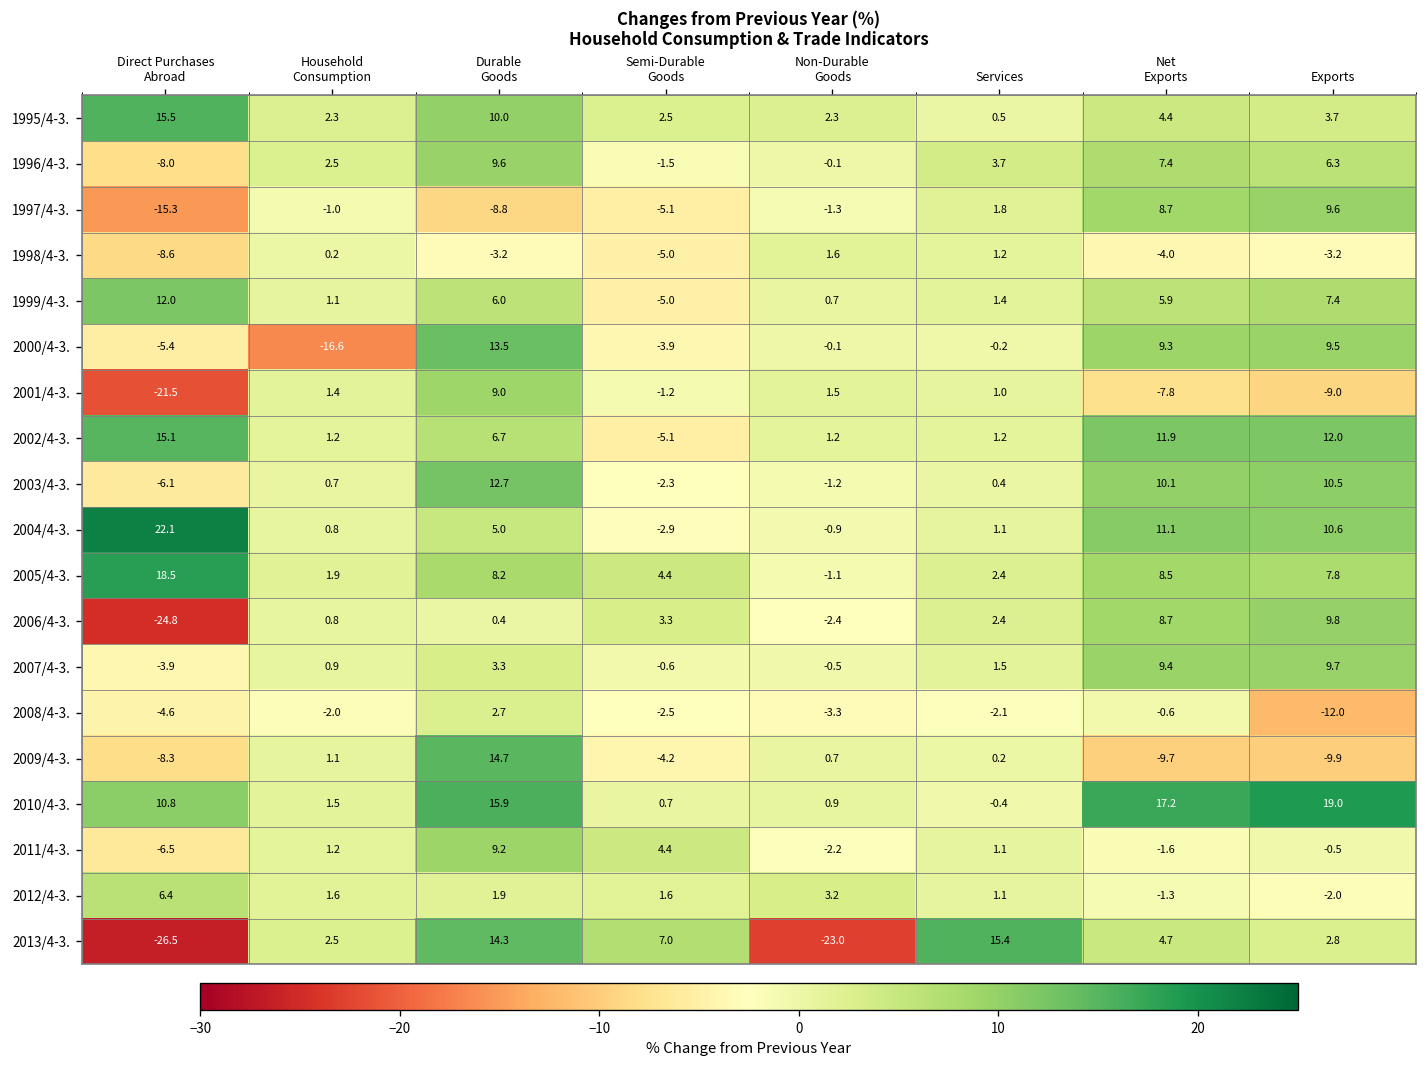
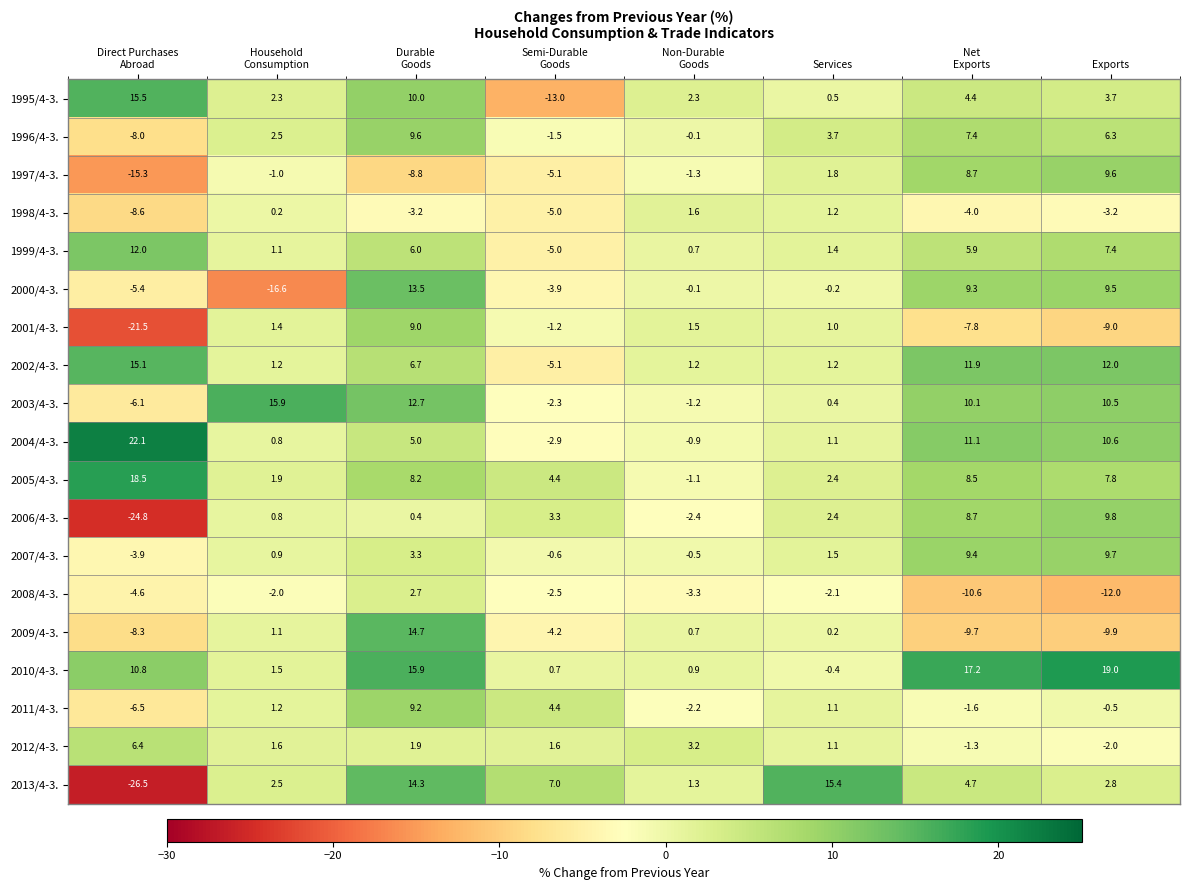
1995/4-3., Semi-Durable Goods: 2.5 -> -13.0
2003/4-3., Household Consumption: 0.7 -> 15.9
2008/4-3., Net Exports: -0.6 -> -10.6
2013/4-3., Non-Durable Goods: -23.0 -> 1.3
